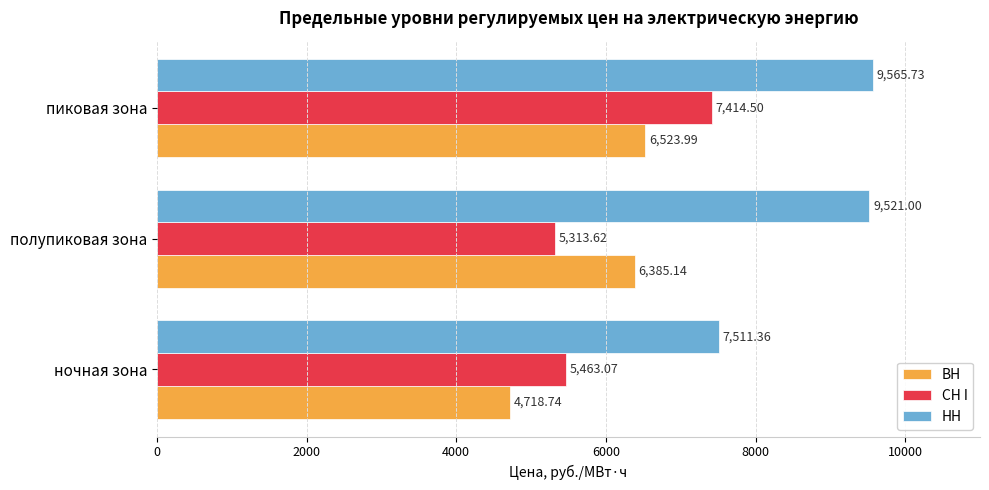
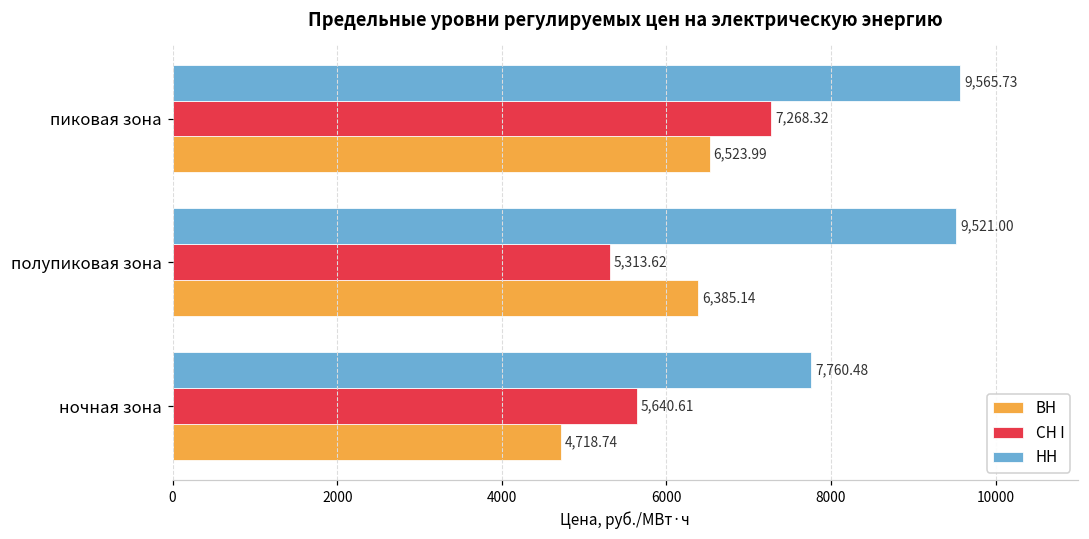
СН I, пиковая зона: 7,414.50 -> 7,268.32
НН, ночная зона: 7,511.36 -> 7,760.48
СН I, ночная зона: 5,463.07 -> 5,640.61
